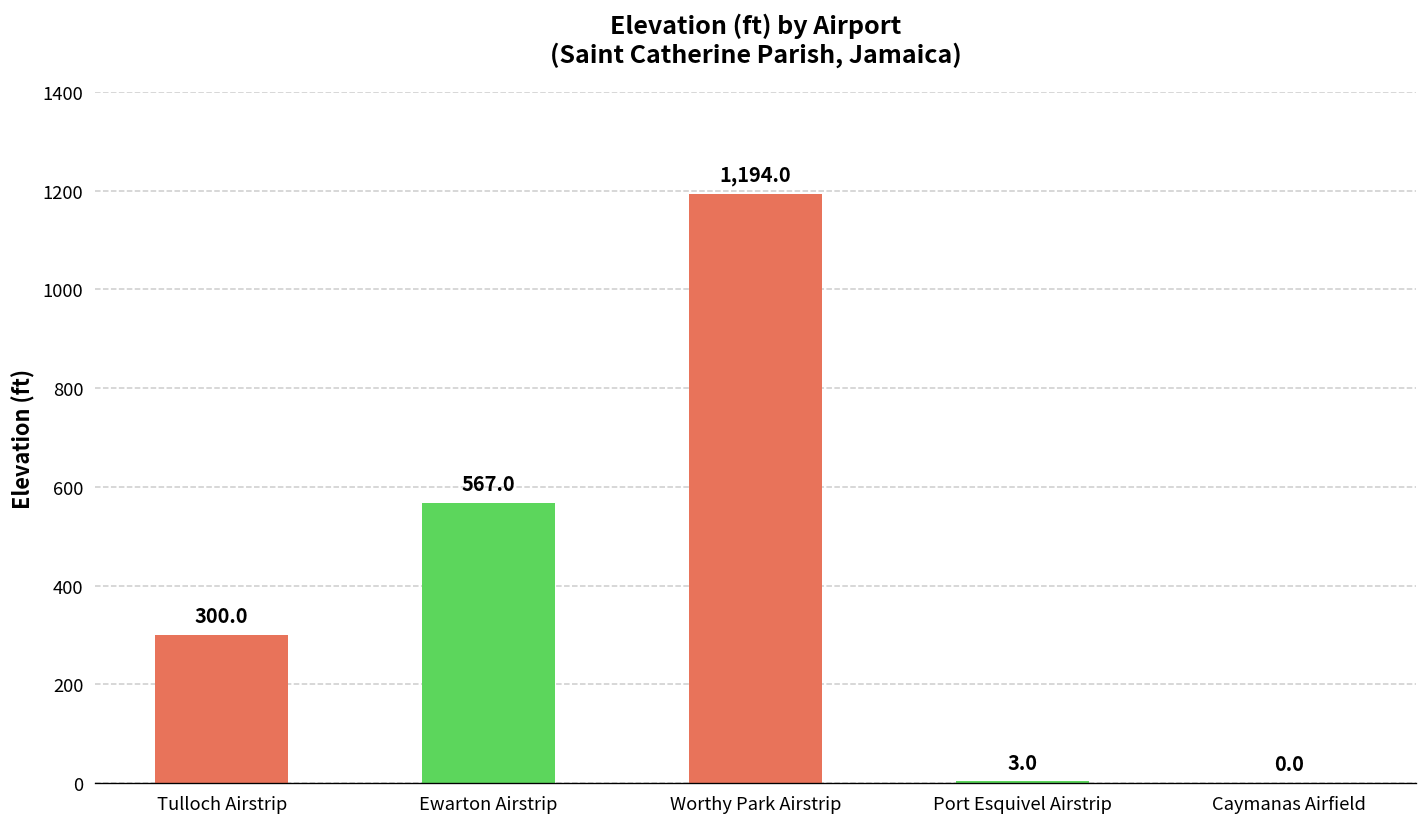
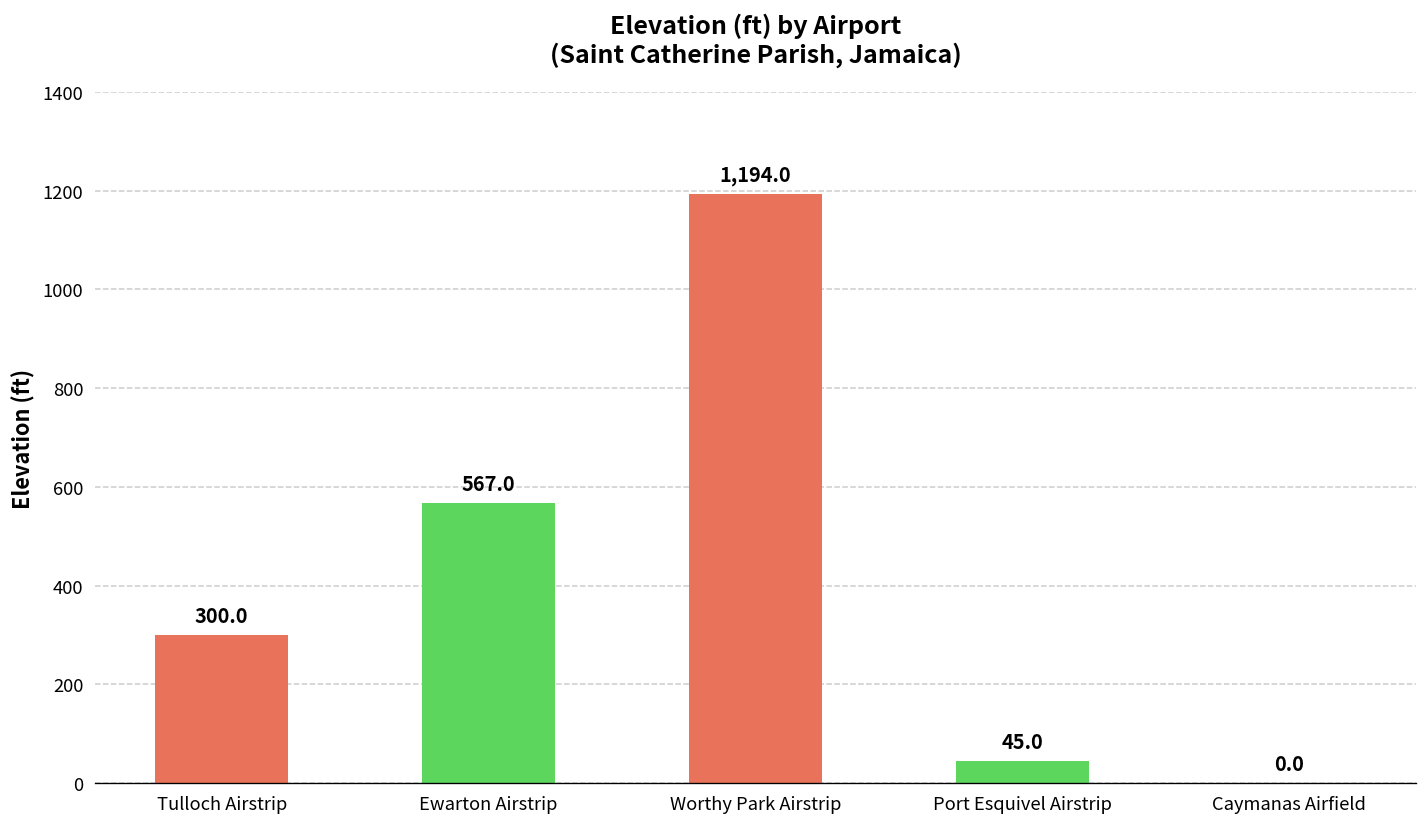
Port Esquivel Airstrip: 3.0 -> 45.0
